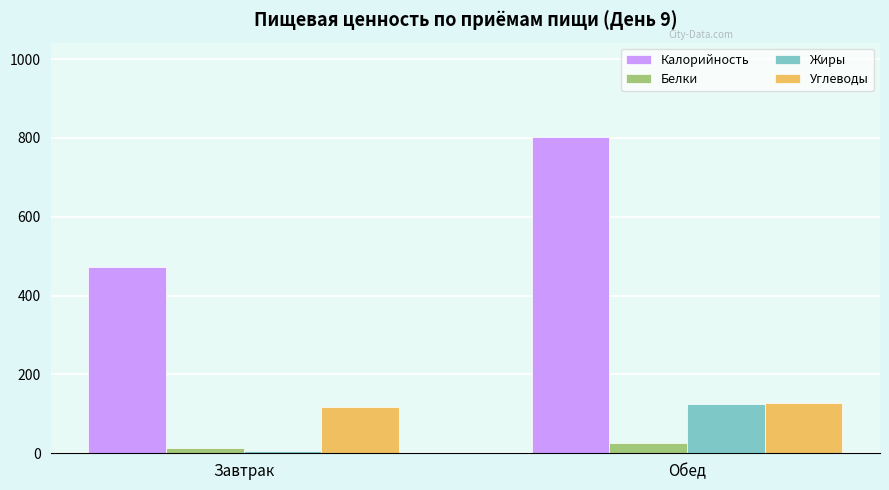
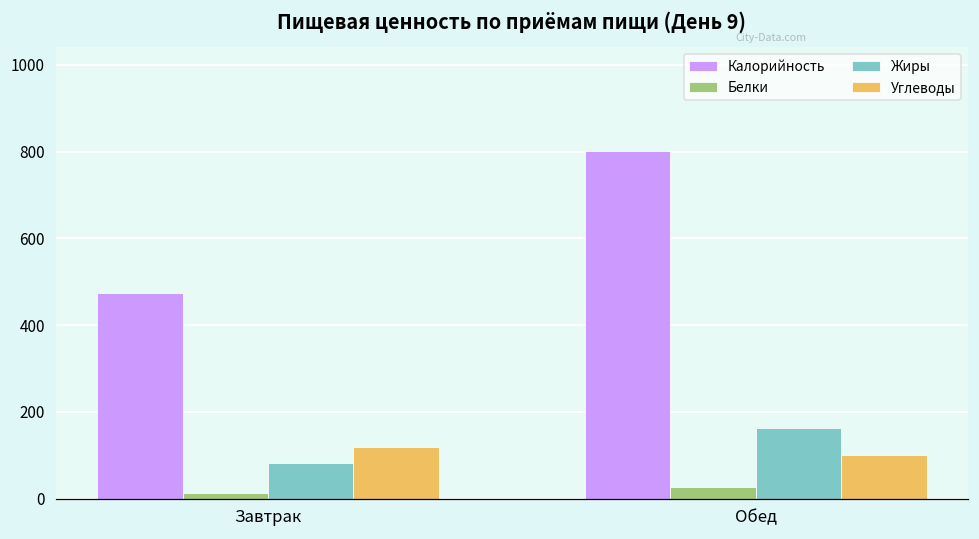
Жиры, Завтрак: 0 -> 80
Жиры, Обед: 120 -> 160
Углеводы, Обед: 130 -> 100
